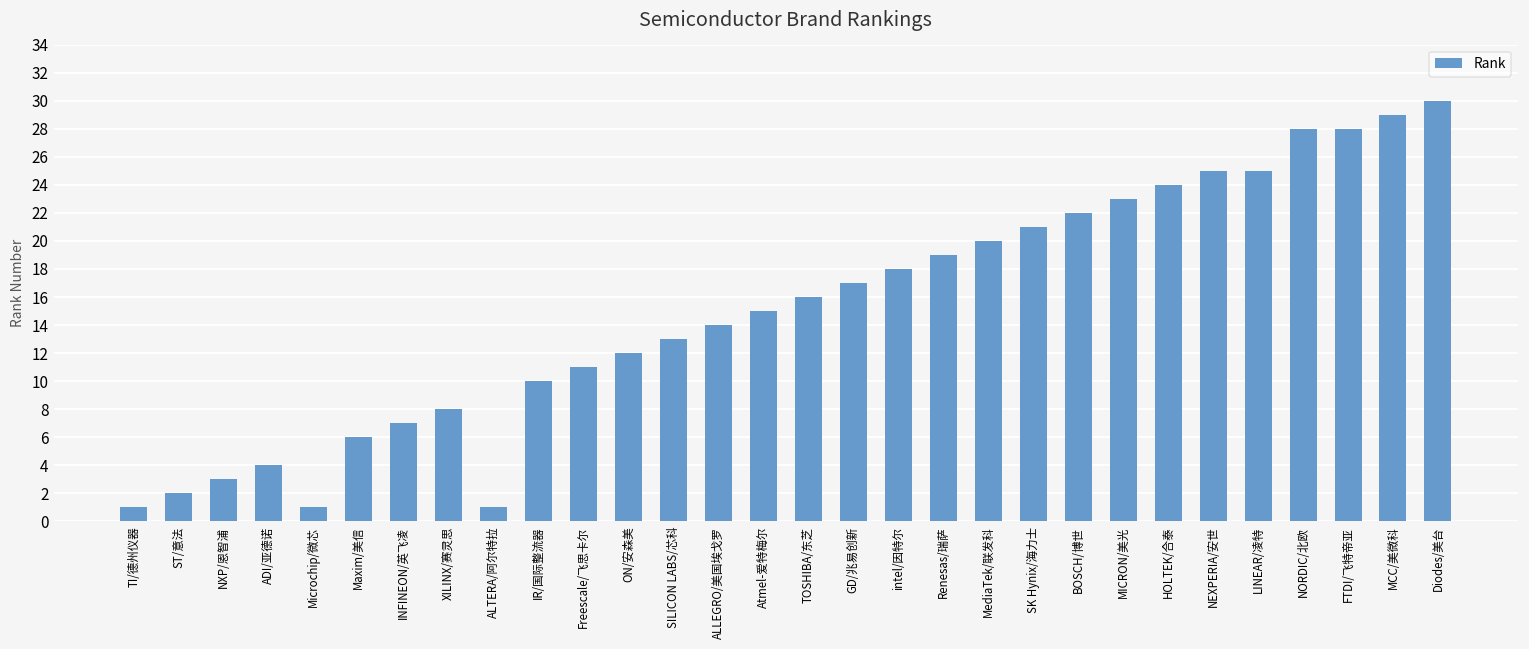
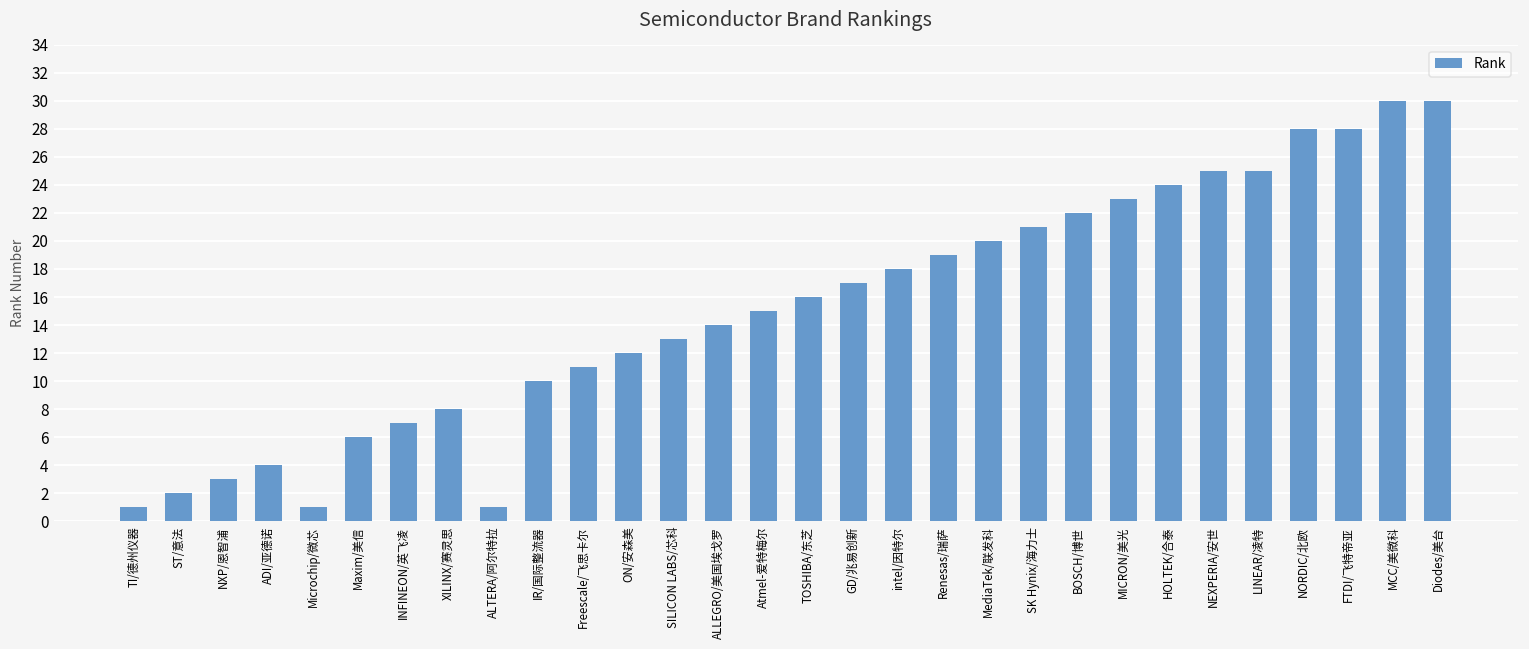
MCC/美微科: 29 -> 30
